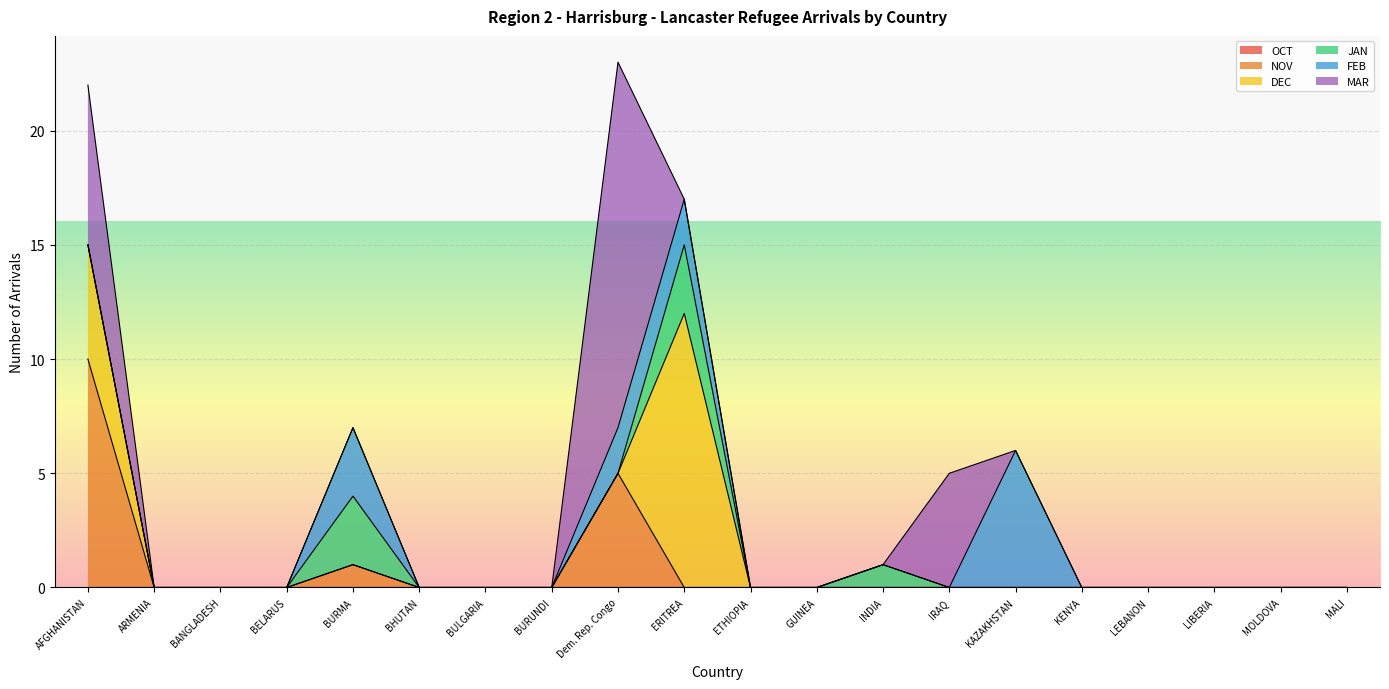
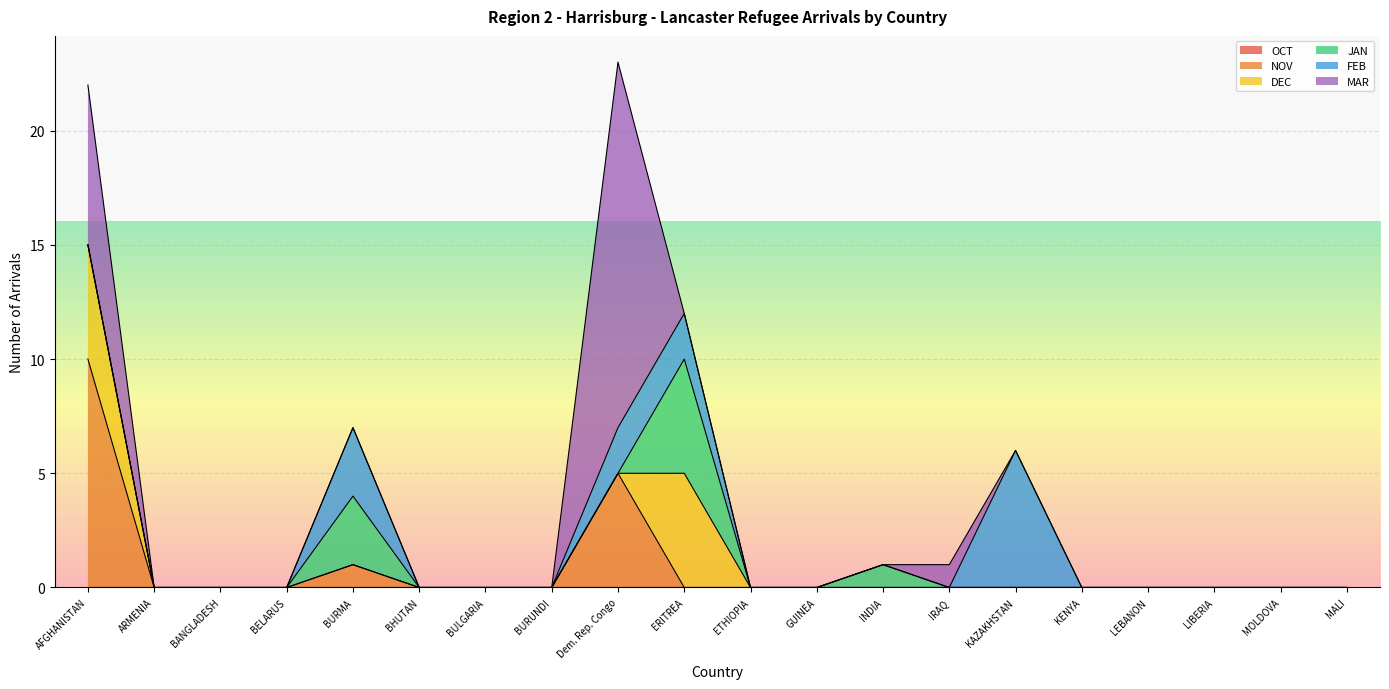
DEC, ERITREA: 12 -> 5
JAN, ERITREA: 3 -> 5
MAR, IRAQ: 5 -> 1
